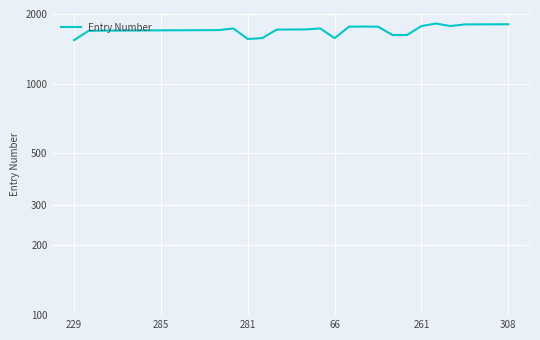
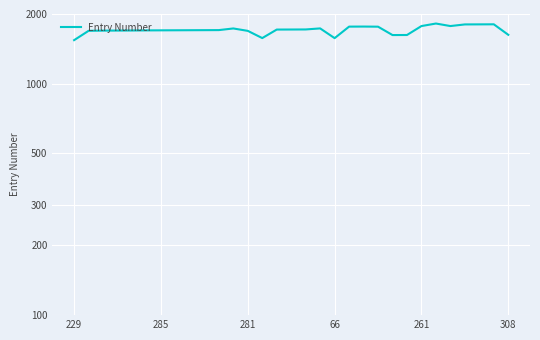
281: 1600 -> 1700
308: 1800 -> 1600
